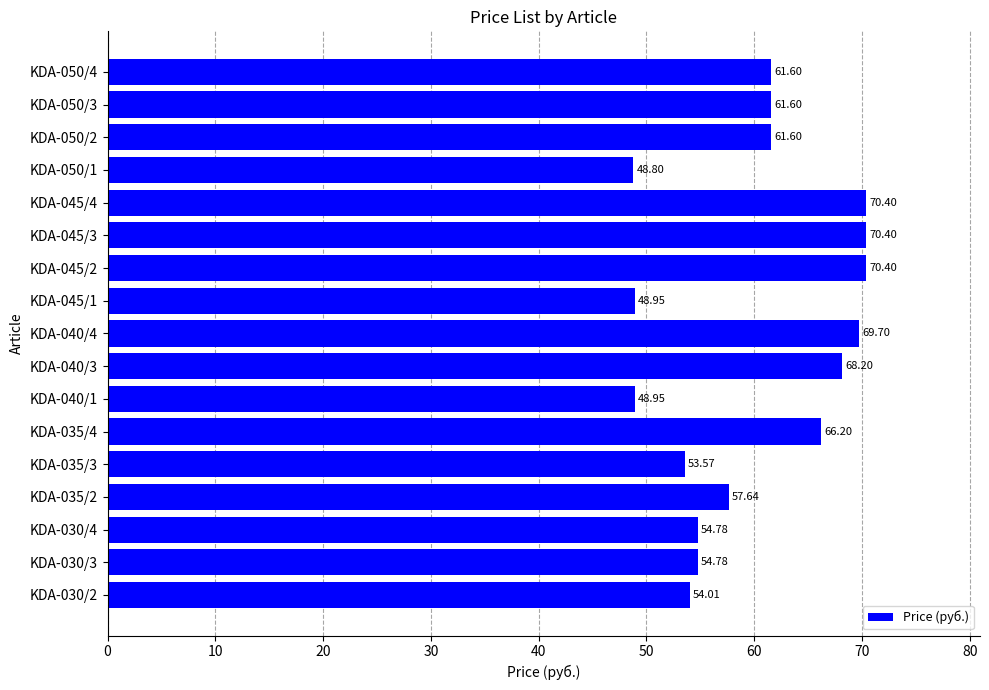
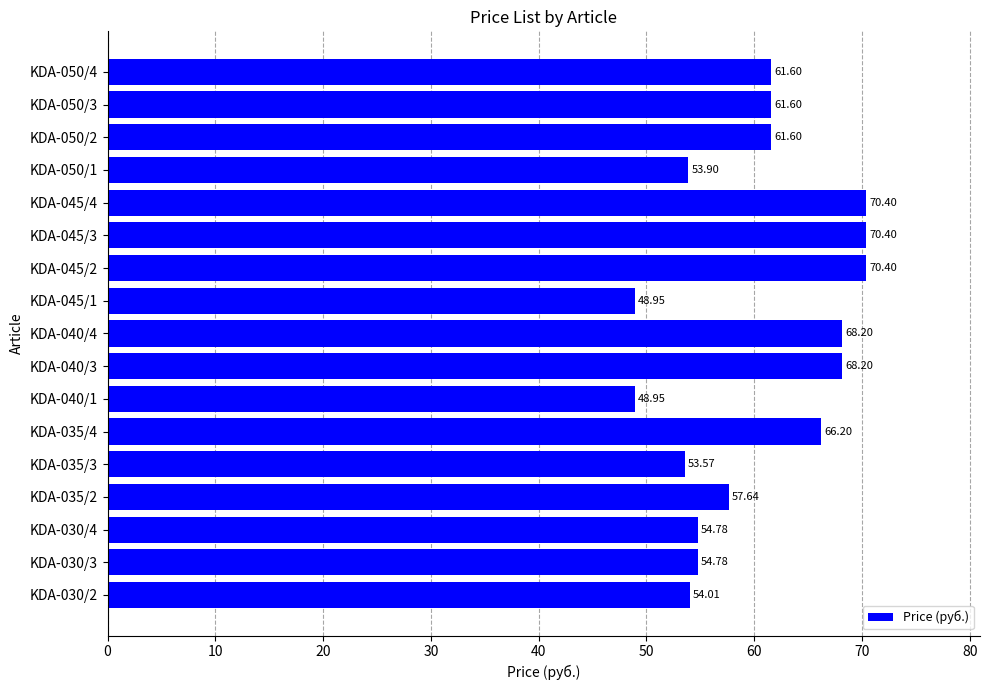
KDA-050/1: 48.80 -> 53.90
KDA-040/4: 69.70 -> 68.20
